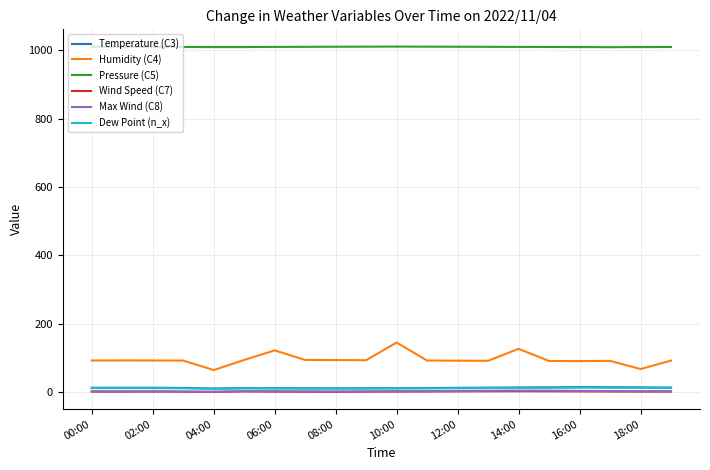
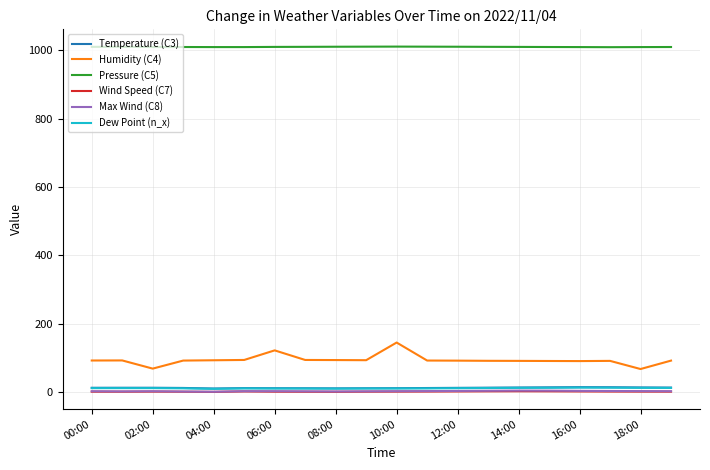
Humidity (C4), 02:00: 90 -> 70
Humidity (C4), 04:00: 70 -> 90
Humidity (C4), 14:00: 130 -> 90
